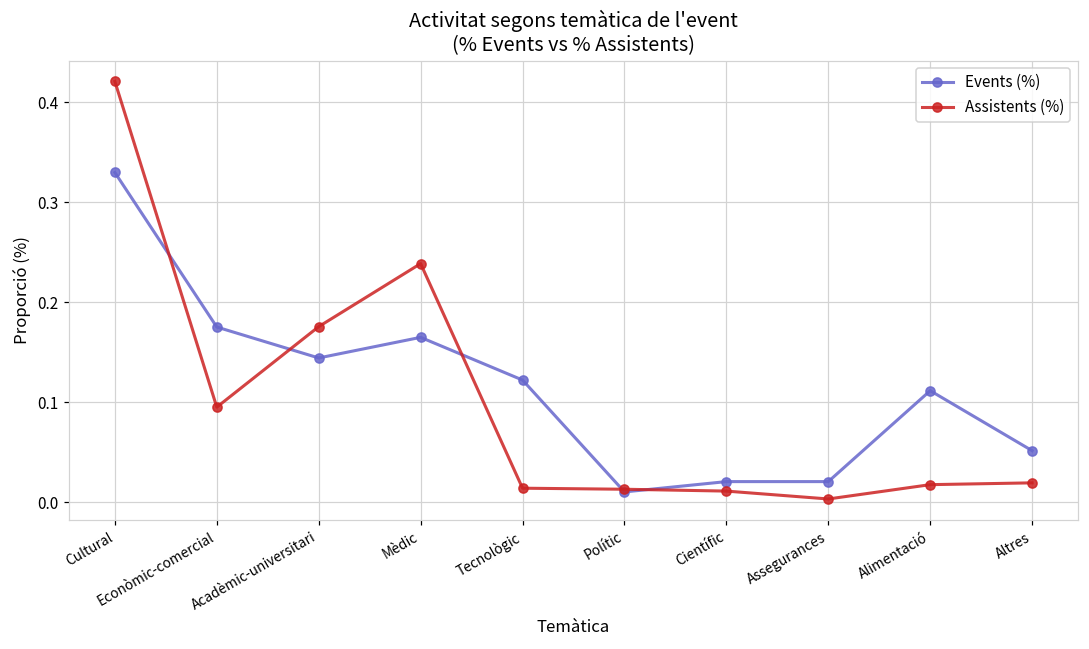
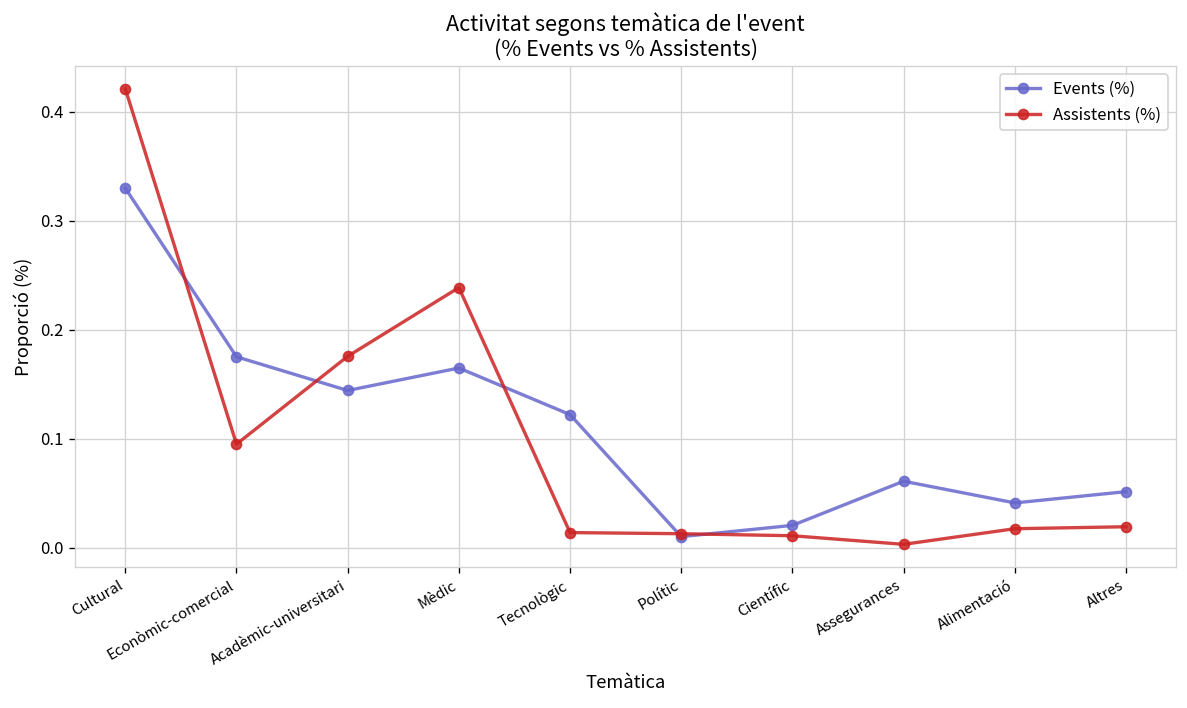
Events (%), Assegurances: 0.02 -> 0.06
Events (%), Alimentació: 0.11 -> 0.04
